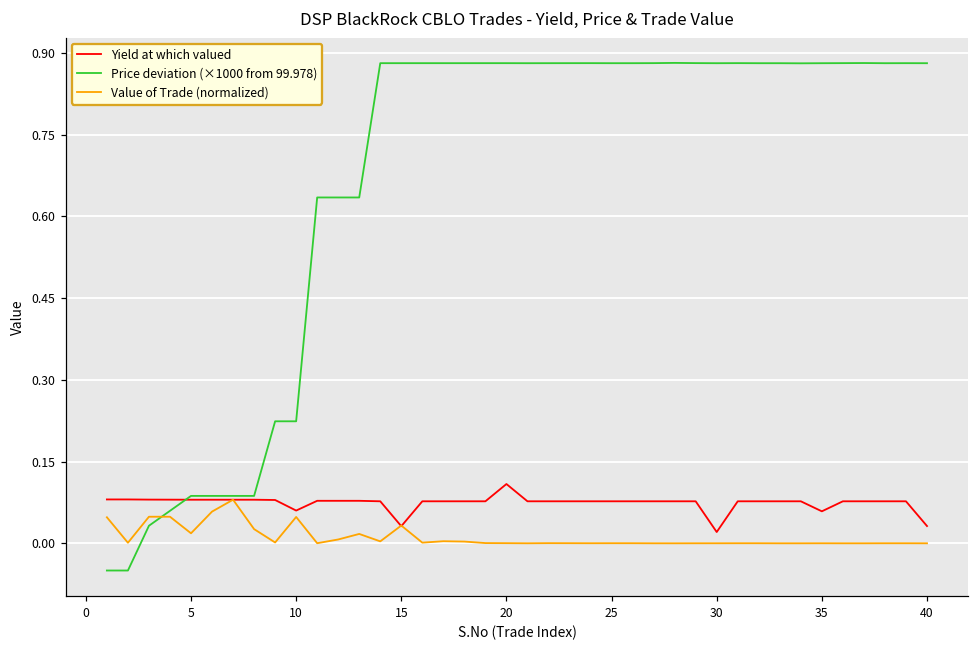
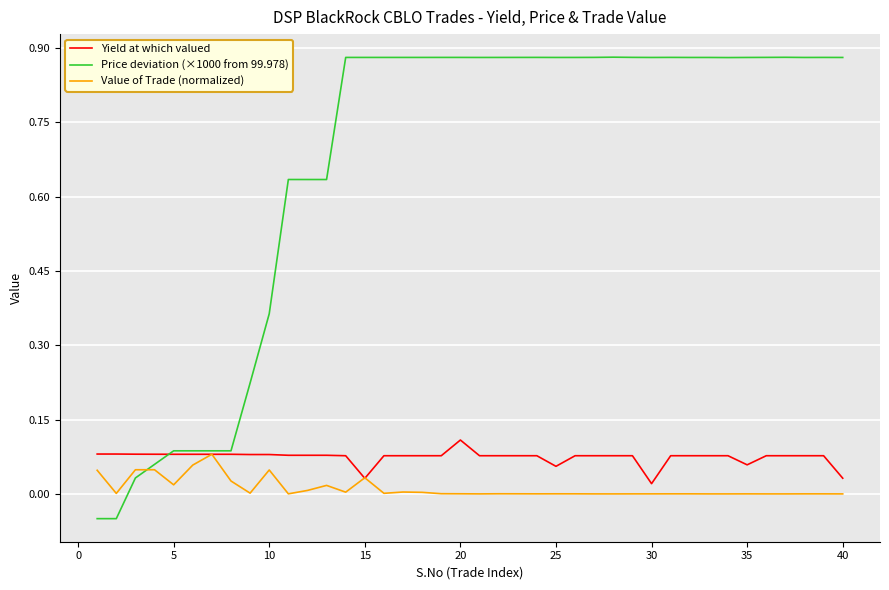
Yield at which valued, 10: 0.06 -> 0.08
Price deviation (×1000 from 99.978), 10: 0.22 -> 0.36
Yield at which valued, 25: 0.08 -> 0.06
